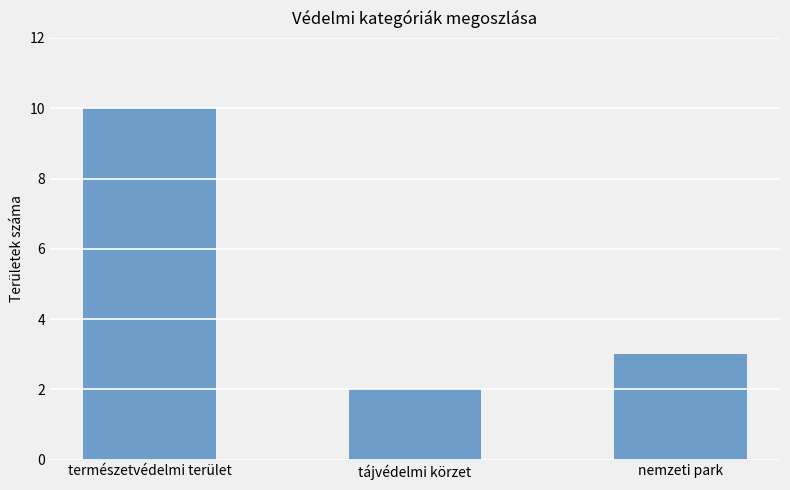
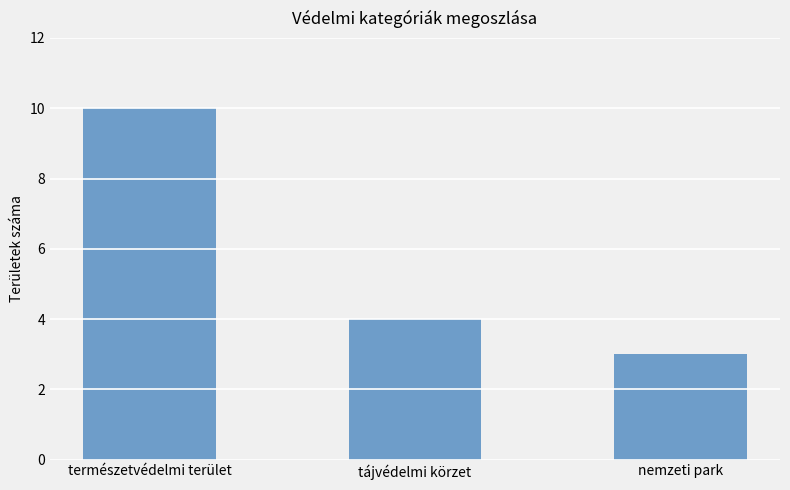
tájvédelmi körzet: 2 -> 4
